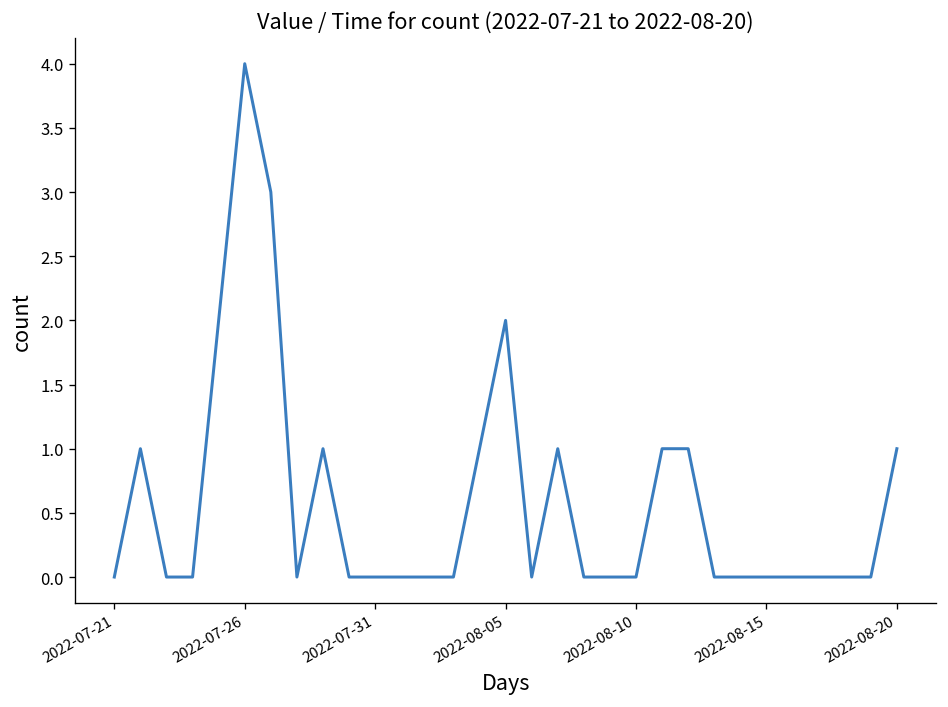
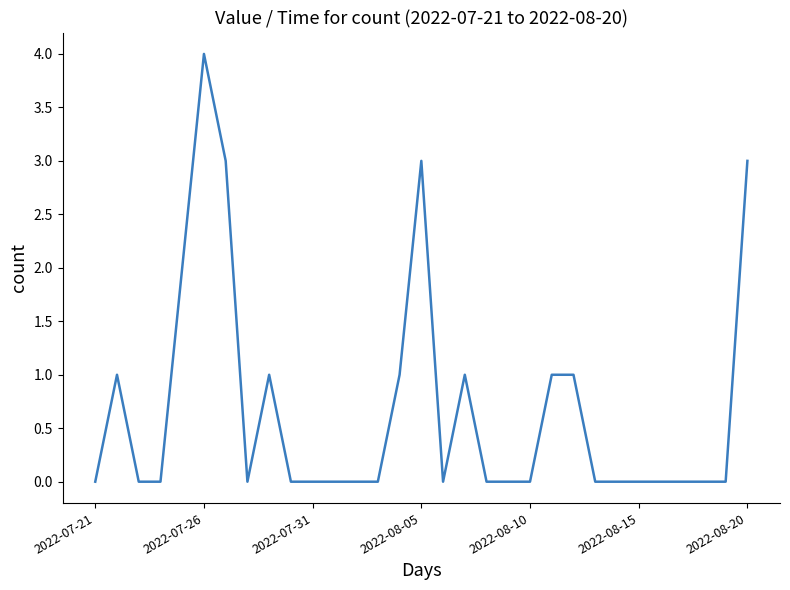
2022-08-05: 2 -> 3
2022-08-20: 1 -> 3
